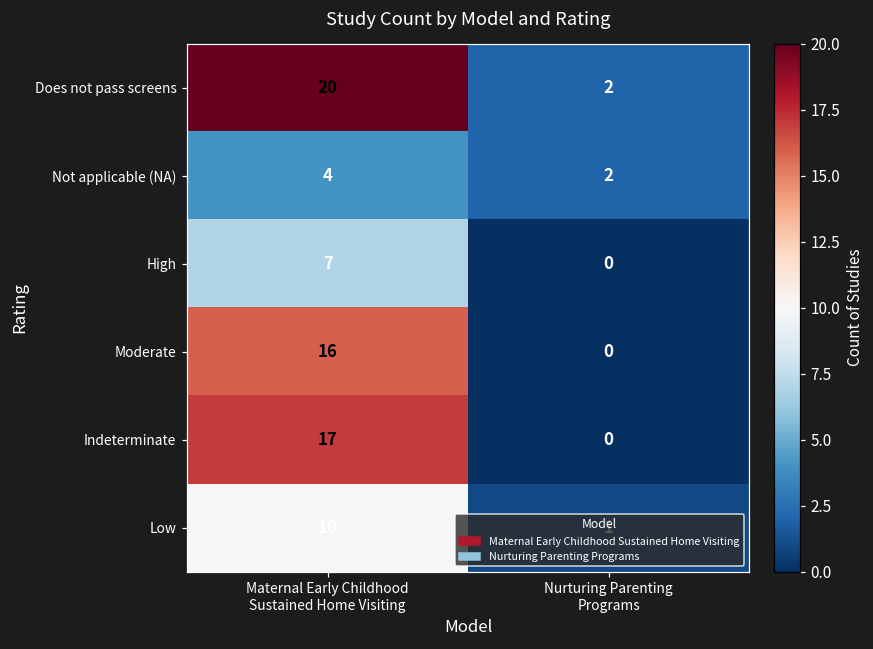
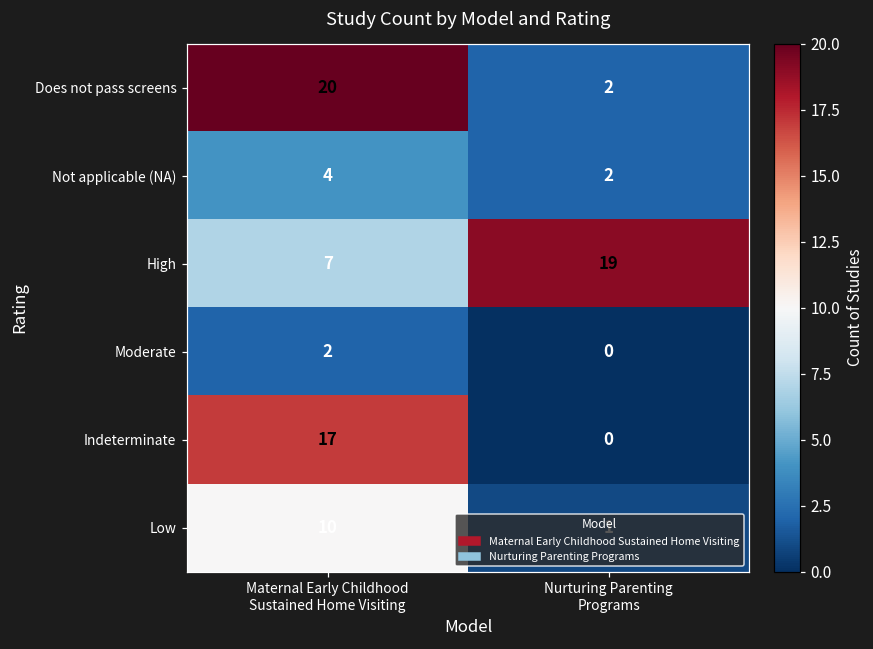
High, Nurturing Parenting Programs: 0 -> 19
Moderate, Maternal Early Childhood Sustained Home Visiting: 16 -> 2
